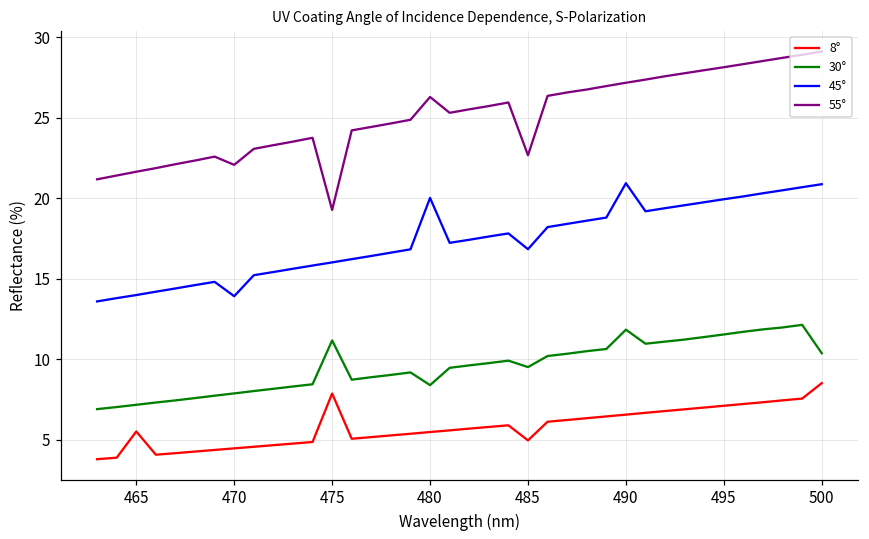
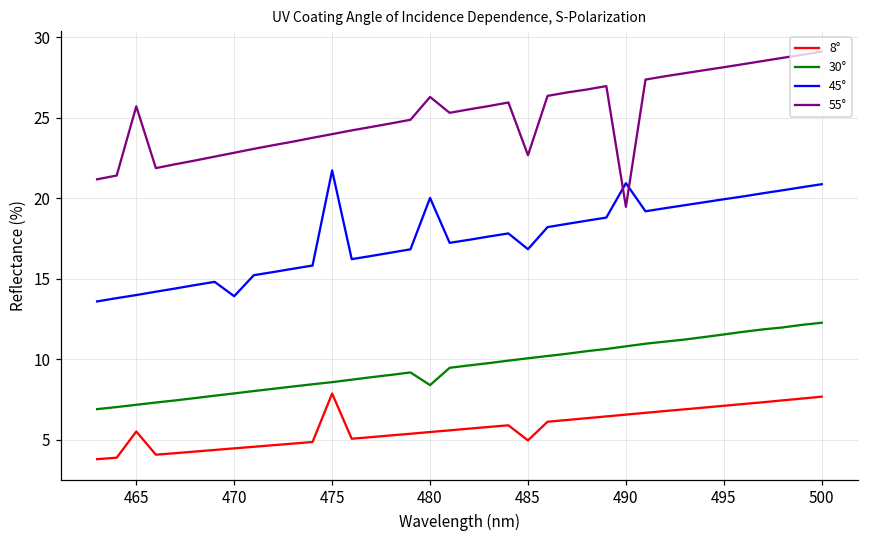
55°, 465: 21.6 -> 25.7
55°, 470: 22.1 -> 22.8
30°, 475: 11.2 -> 8.6
45°, 475: 16.0 -> 21.7
55°, 475: 19.3 -> 24.0
30°, 485: 9.5 -> 10.1
30°, 490: 11.8 -> 10.8
55°, 490: 27.2 -> 19.5
8°, 500: 8.5 -> 7.7
30°, 500: 10.4 -> 12.3
